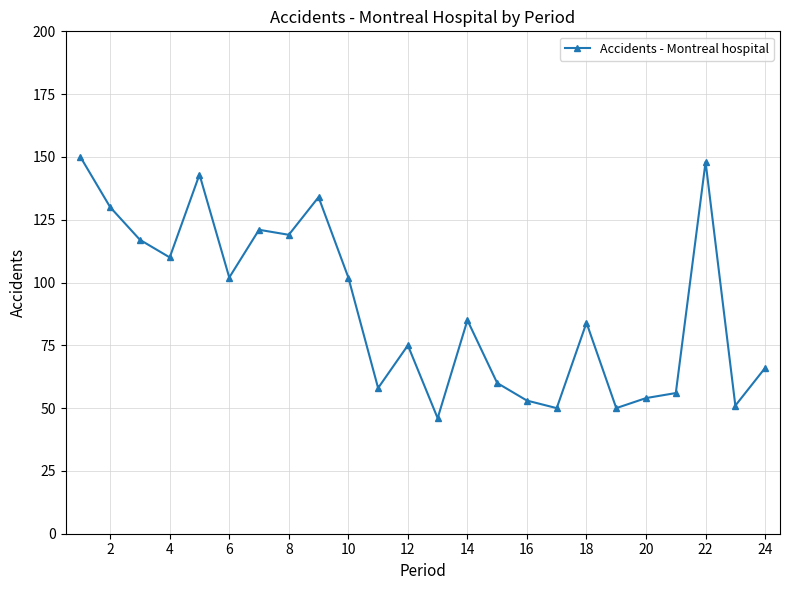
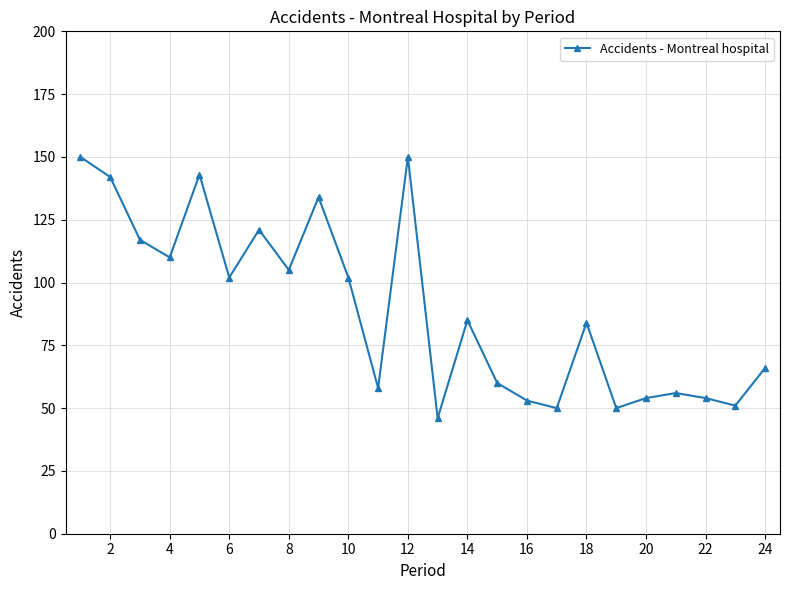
2: 130 -> 142
8: 119 -> 105
12: 75 -> 150
22: 148 -> 54
